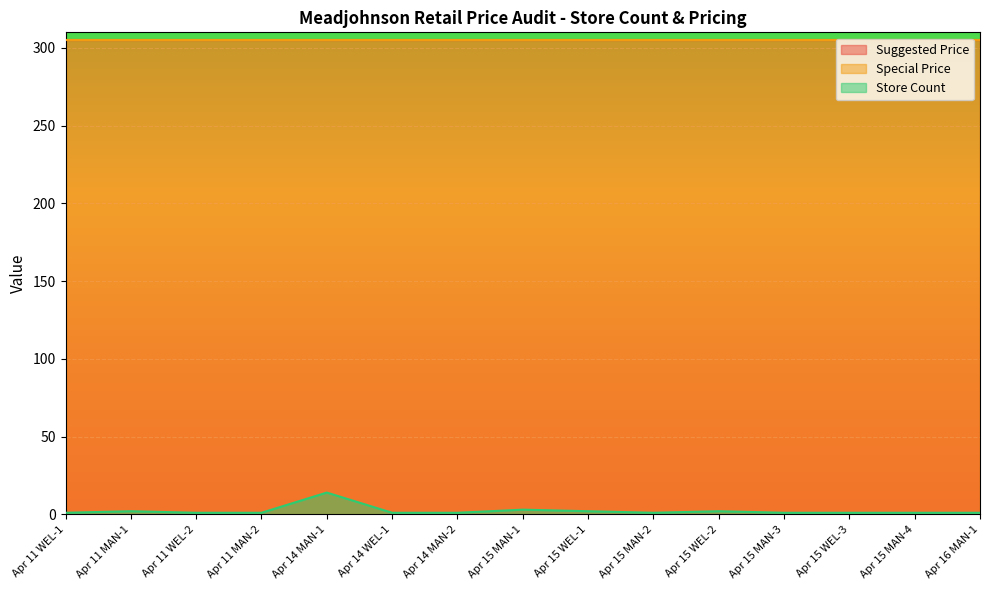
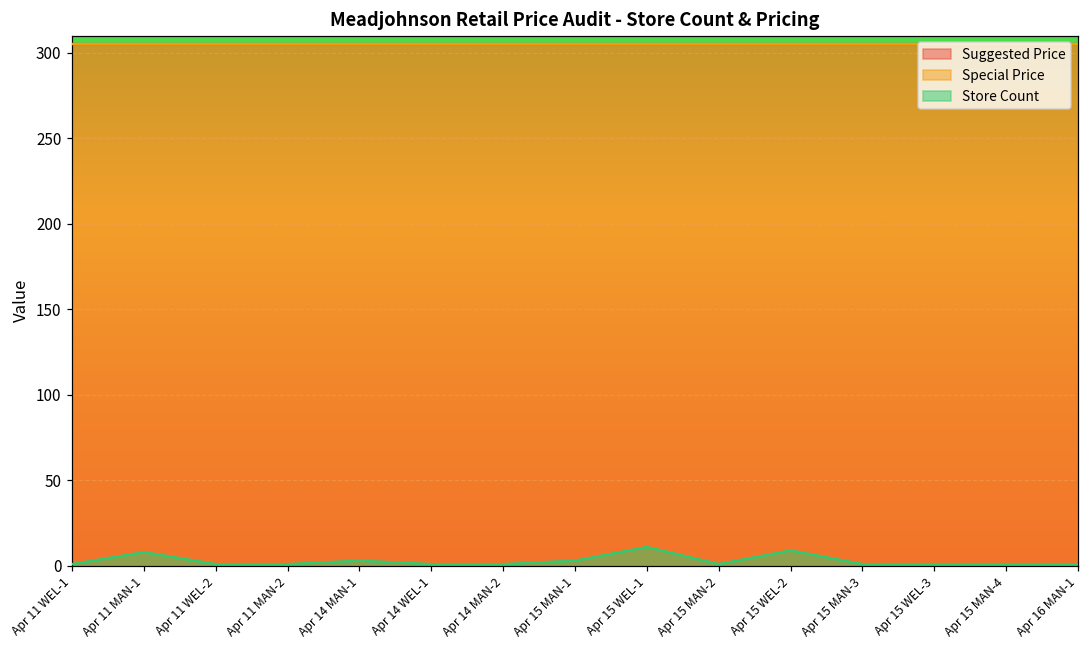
Store Count, Apr 11 MAN-1: 2 -> 8
Store Count, Apr 14 MAN-1: 14 -> 3
Store Count, Apr 15 WEL-1: 2 -> 11
Store Count, Apr 15 WEL-2: 2 -> 9
